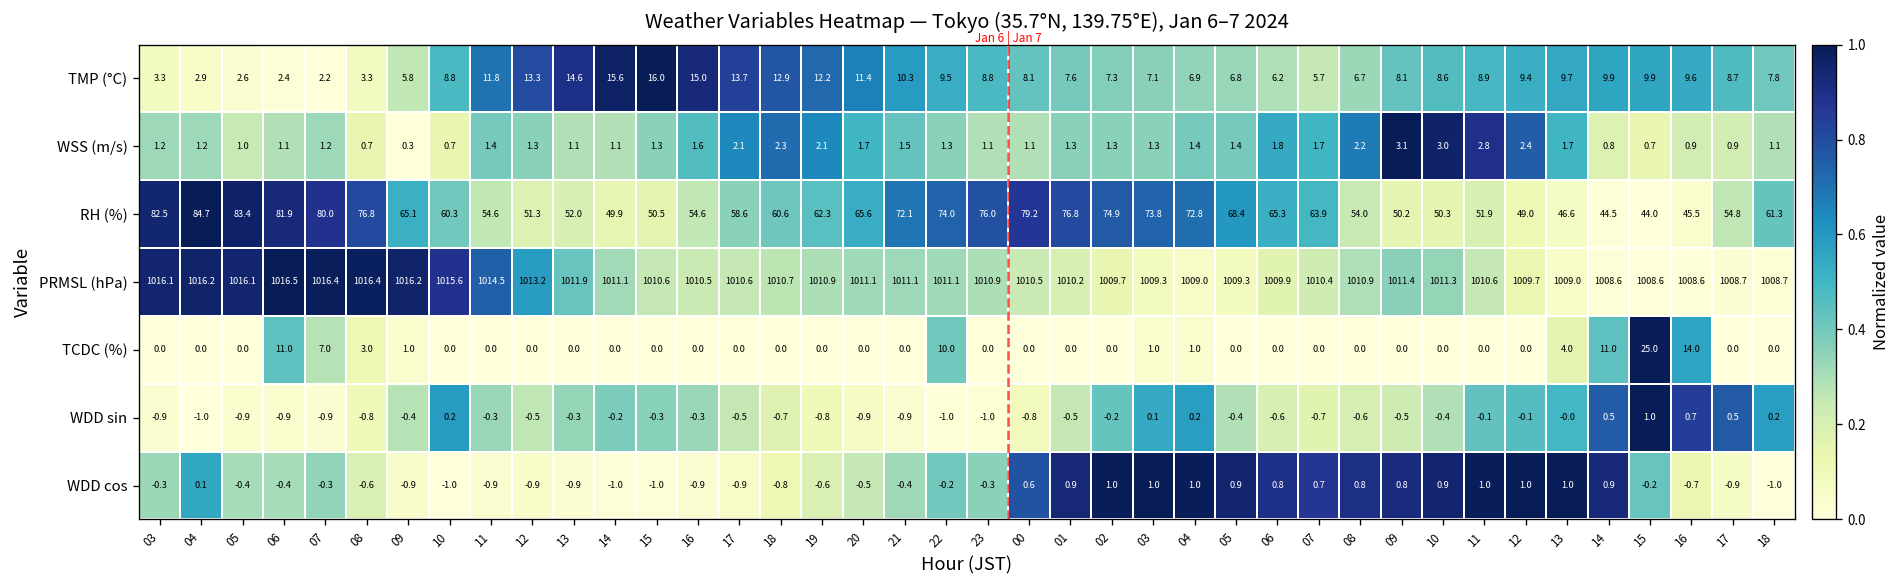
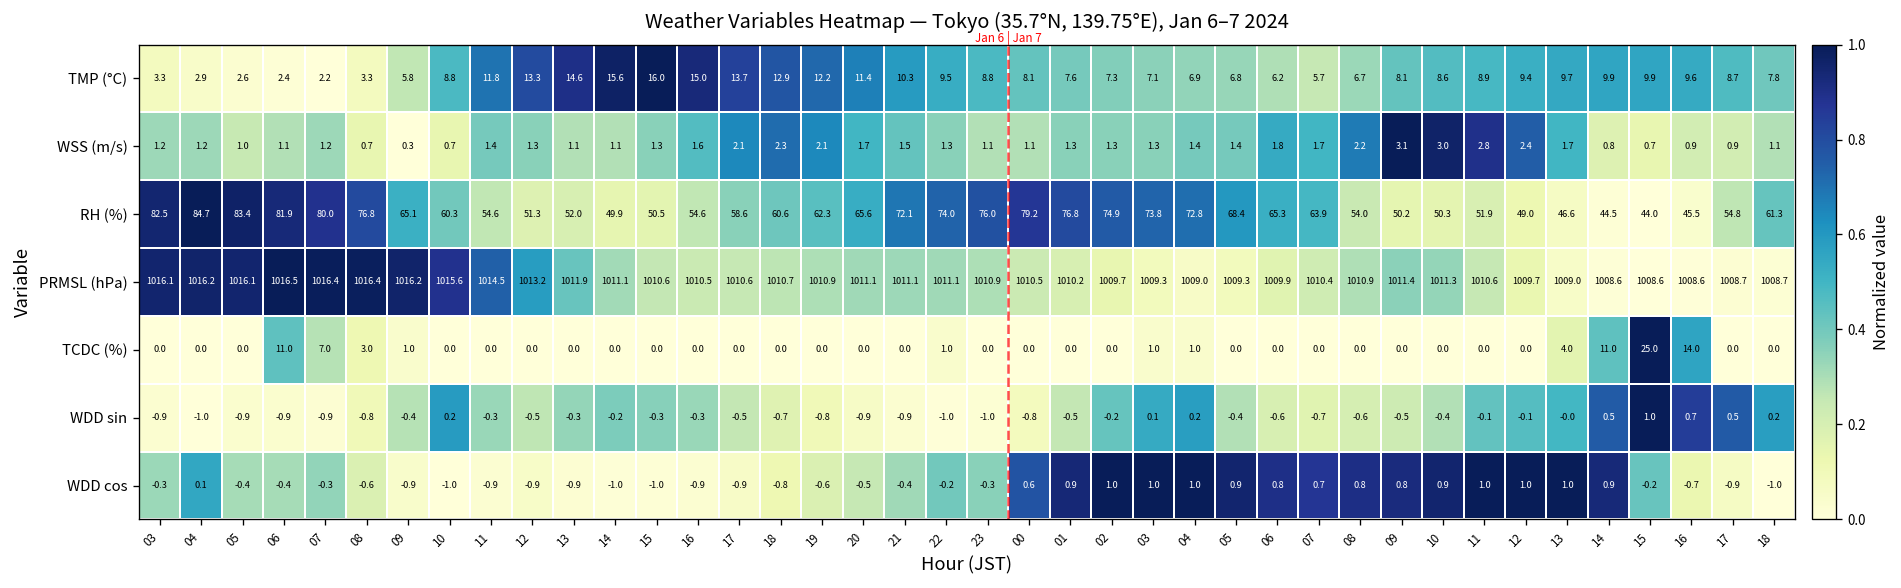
TCDC (%), 22: 10.0 -> 1.0
